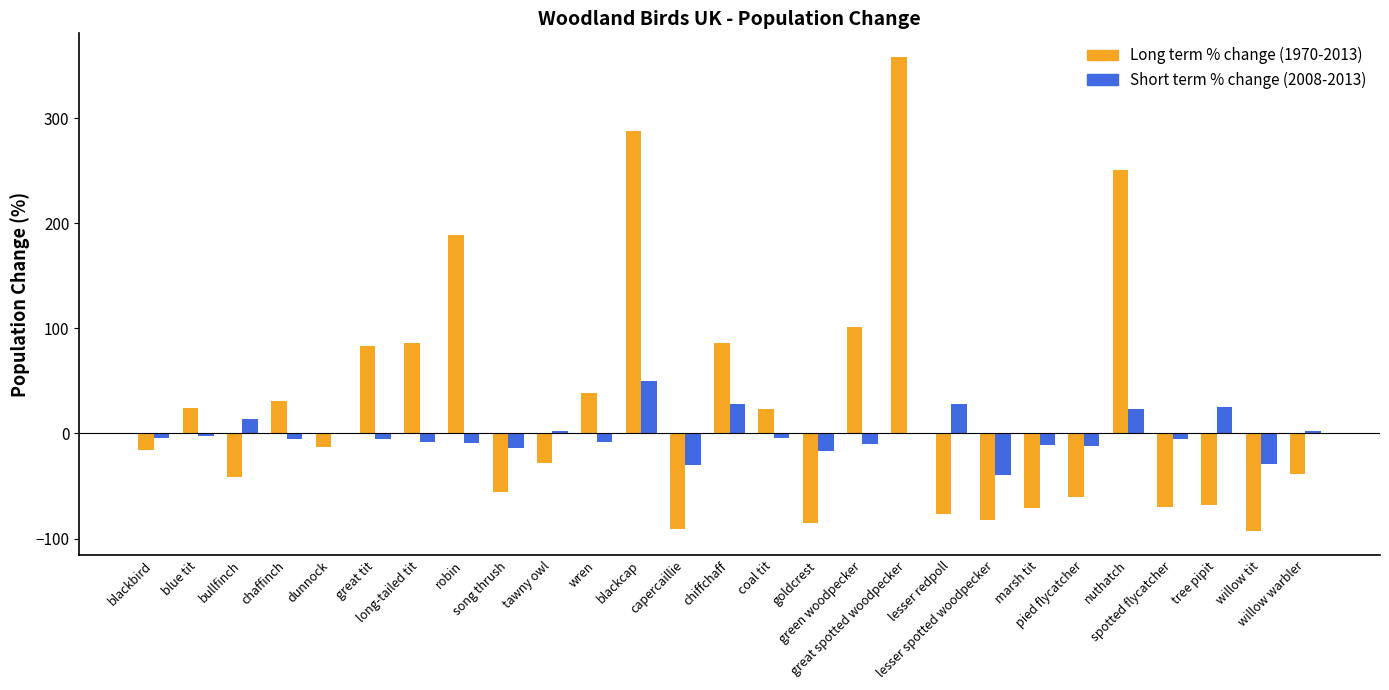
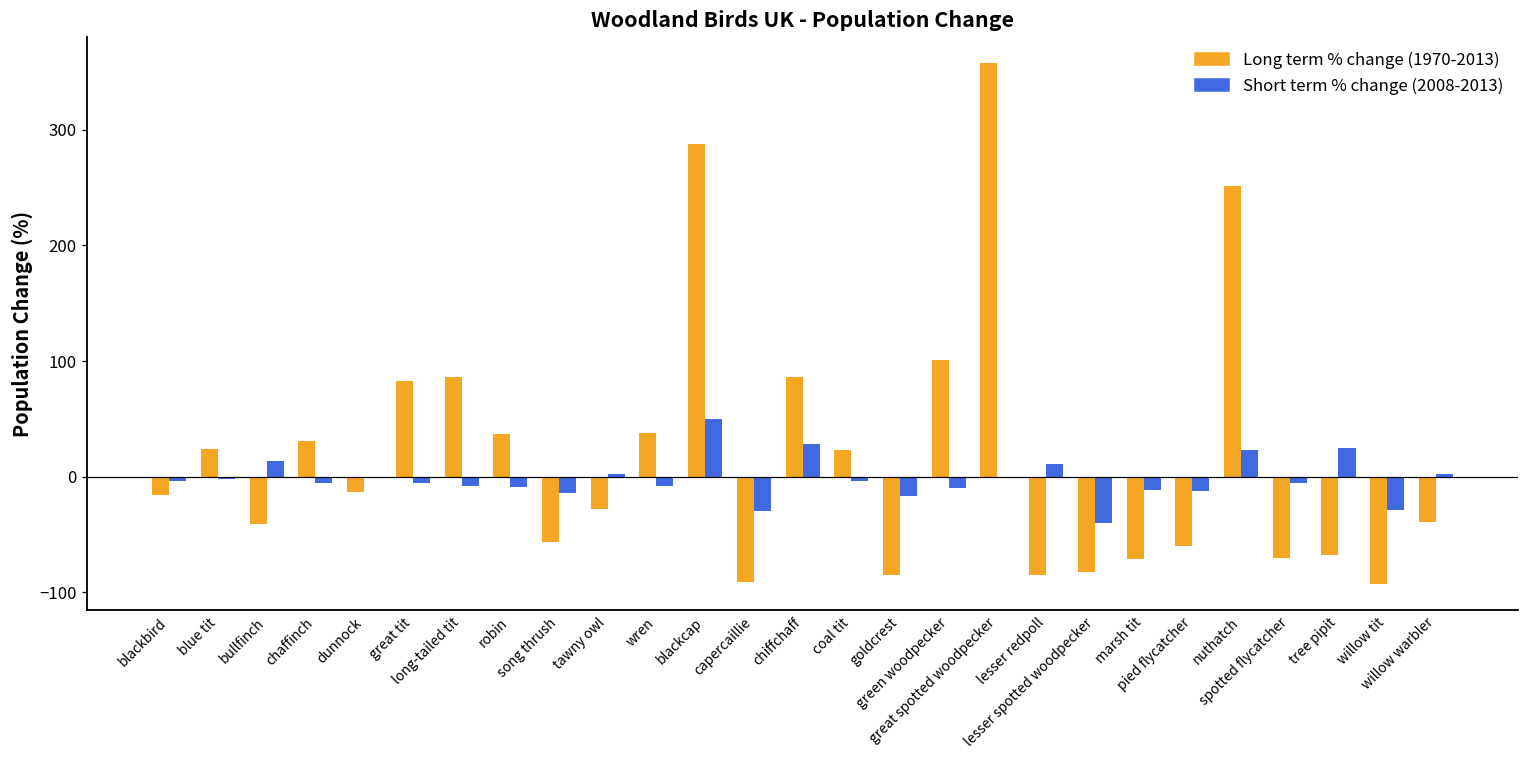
Long term % change (1970-2013), robin: 189 -> 37
Long term % change (1970-2013), lesser redpoll: -77 -> -85
Short term % change (2008-2013), lesser redpoll: 28 -> 11
